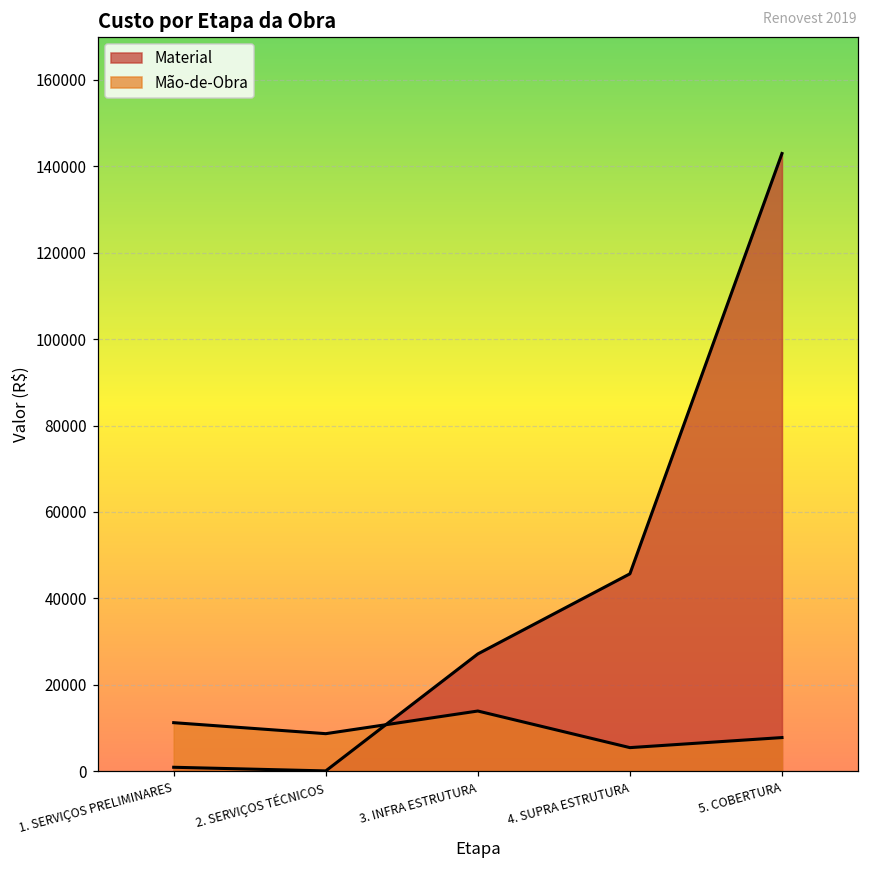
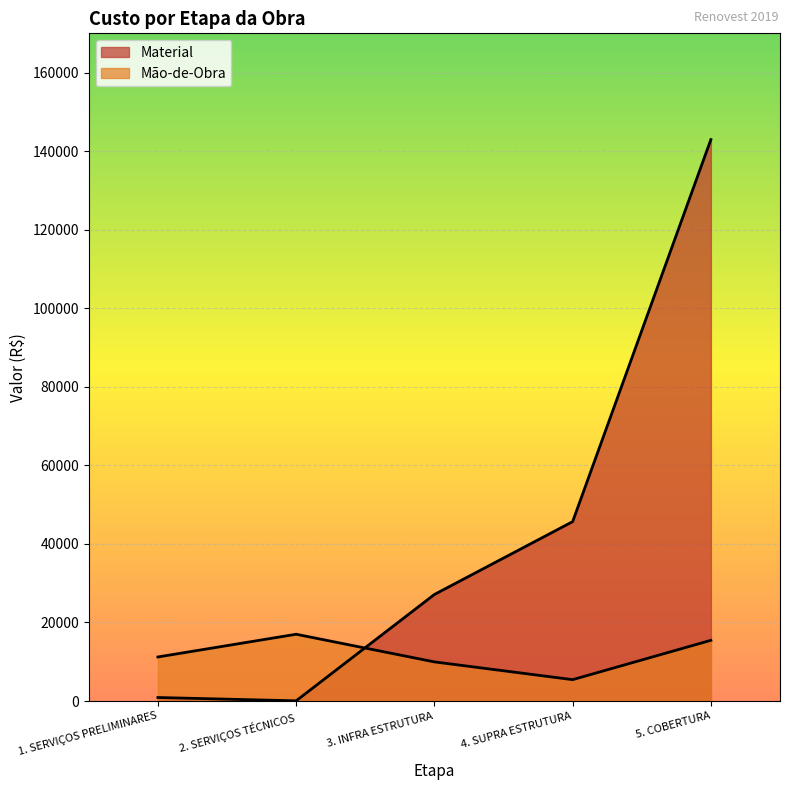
Mão-de-Obra, 2. SERVIÇOS TÉCNICOS: 9000 -> 17000
Mão-de-Obra, 3. INFRA ESTRUTURA: 14000 -> 10000
Mão-de-Obra, 5. COBERTURA: 8000 -> 15000
